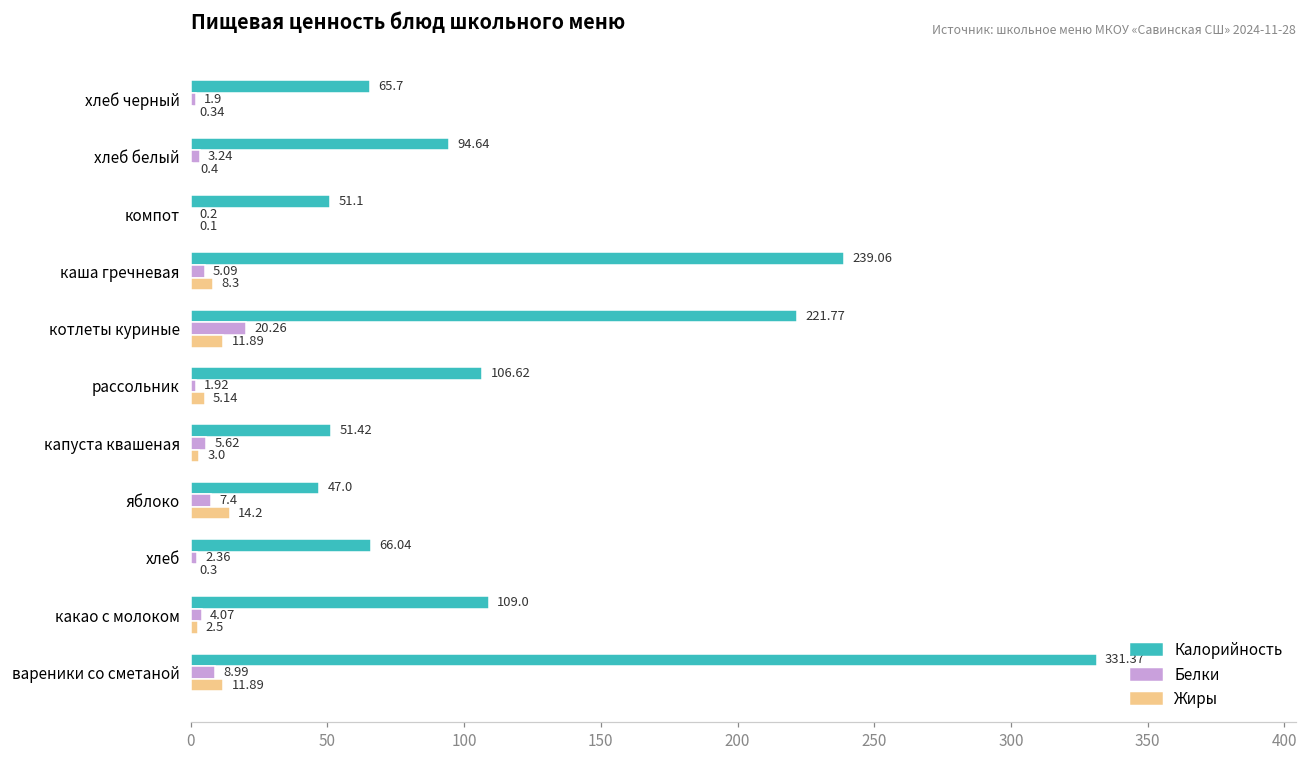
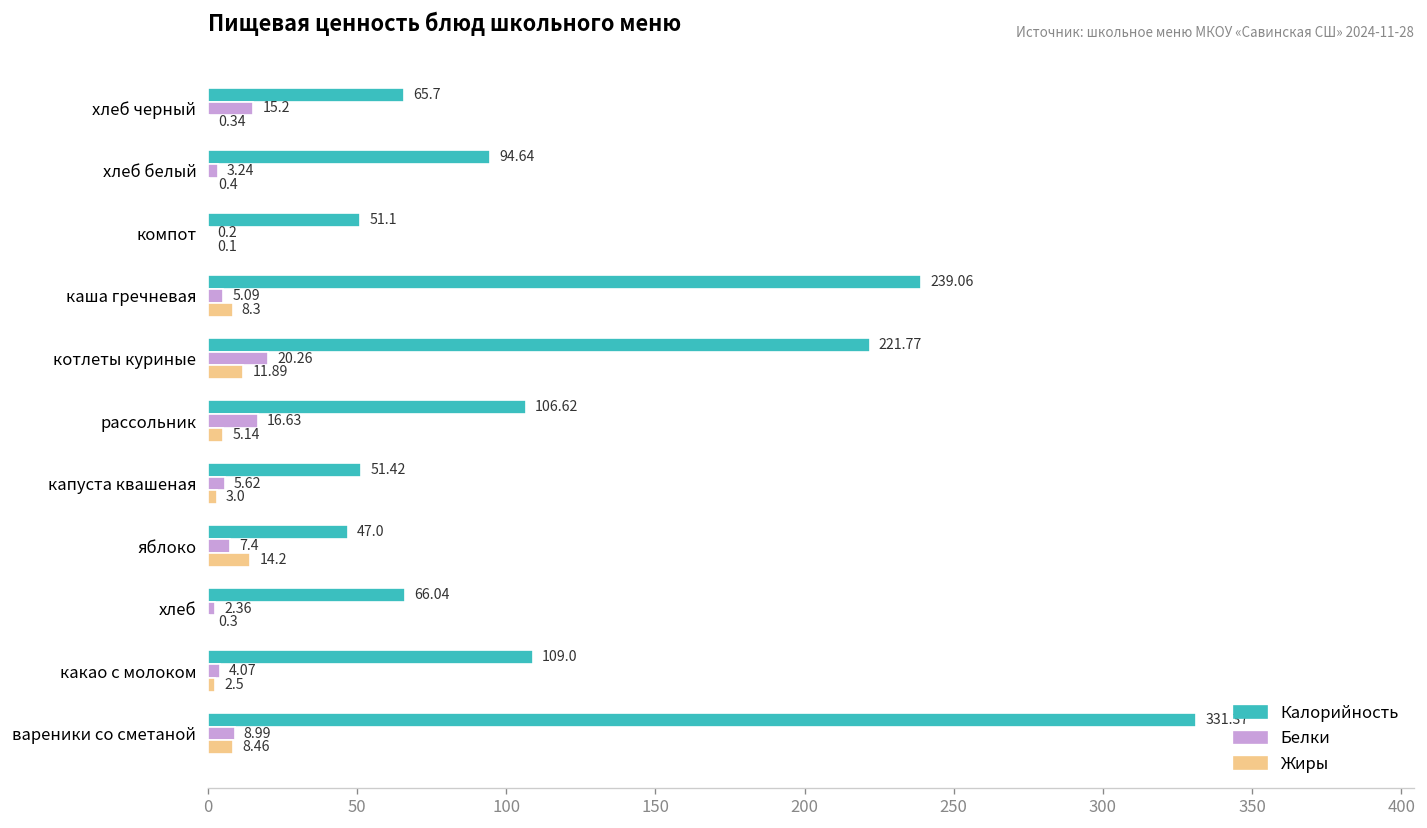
Белки, хлеб черный: 1.9 -> 15.2
Белки, рассольник: 1.92 -> 16.63
Жиры, вареники со сметаной: 11.89 -> 8.46
